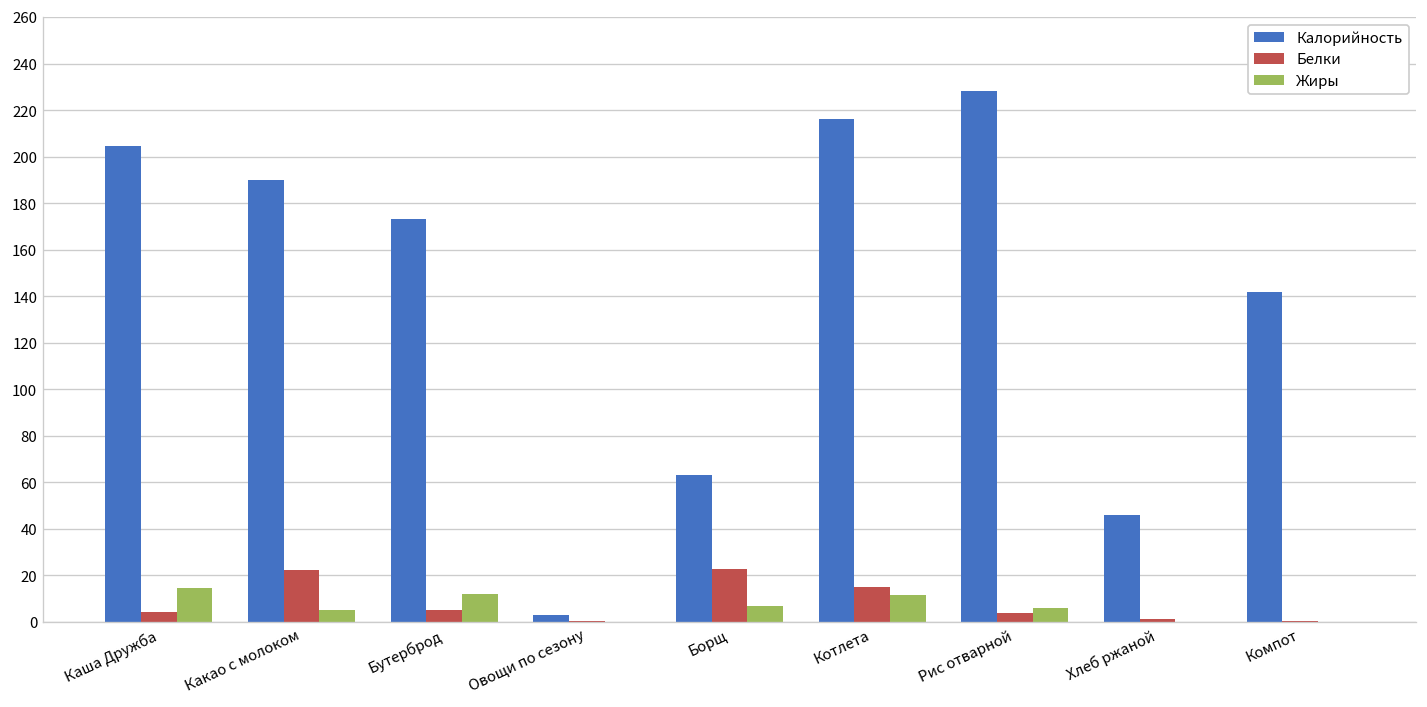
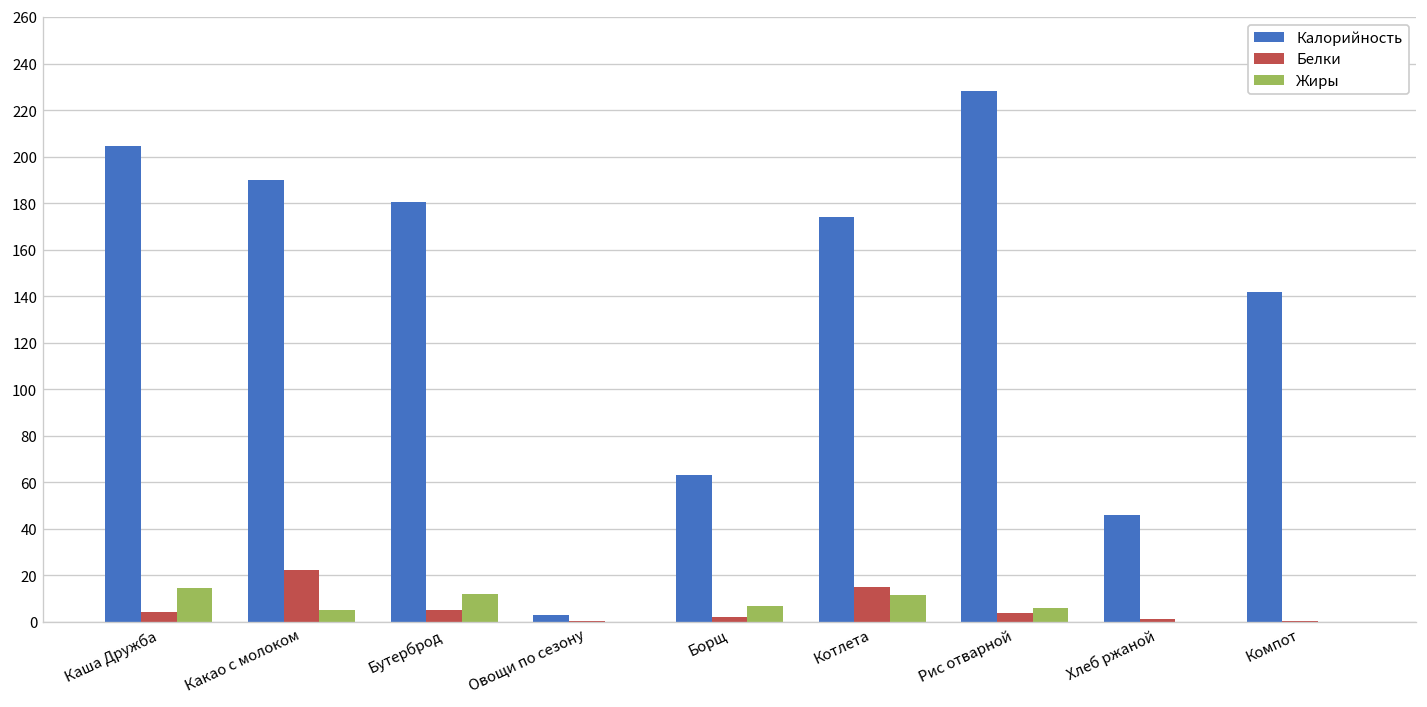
Калорийность, Бутерброд: 173 -> 181
Белки, Борщ: 23 -> 2
Калорийность, Котлета: 216 -> 174
